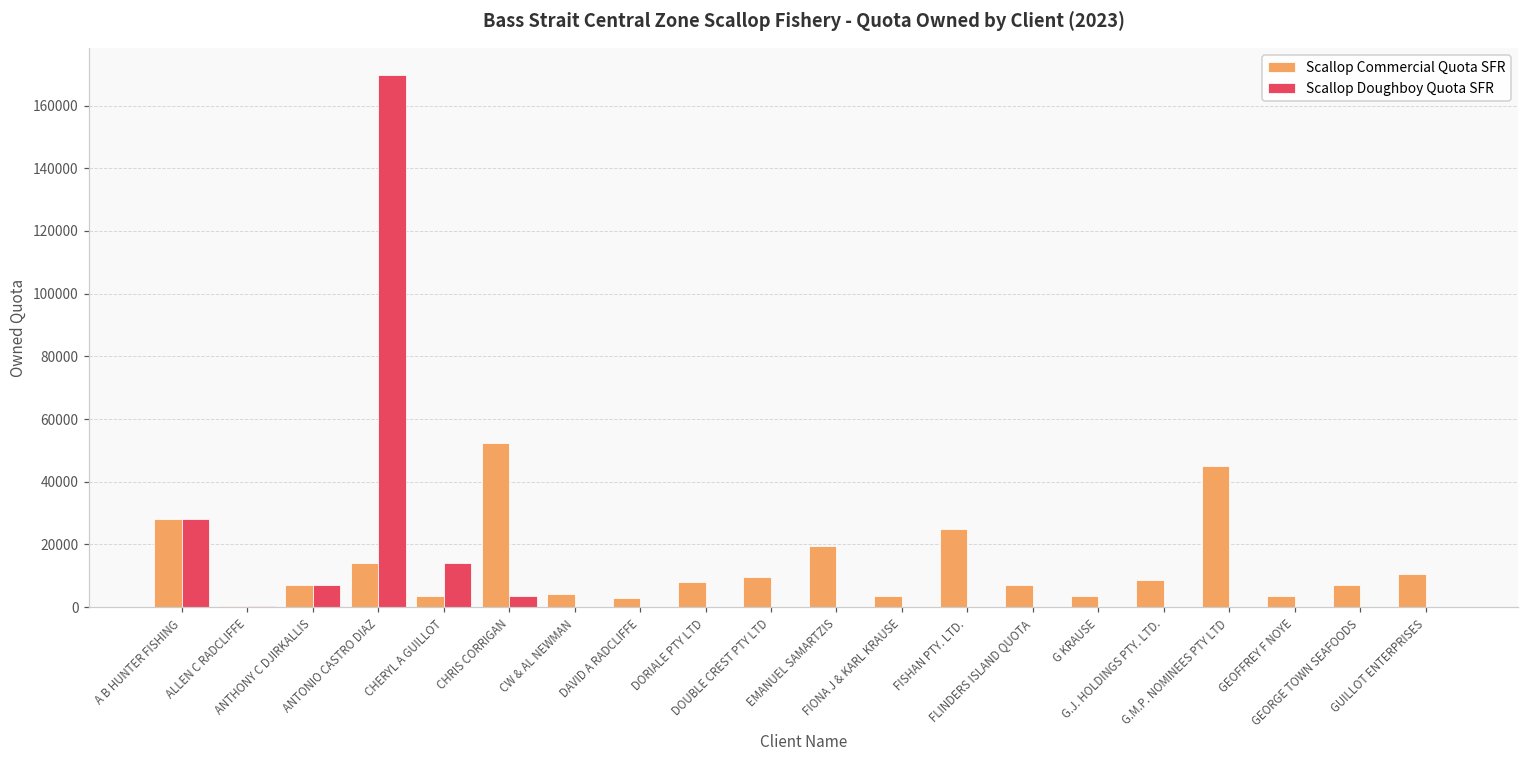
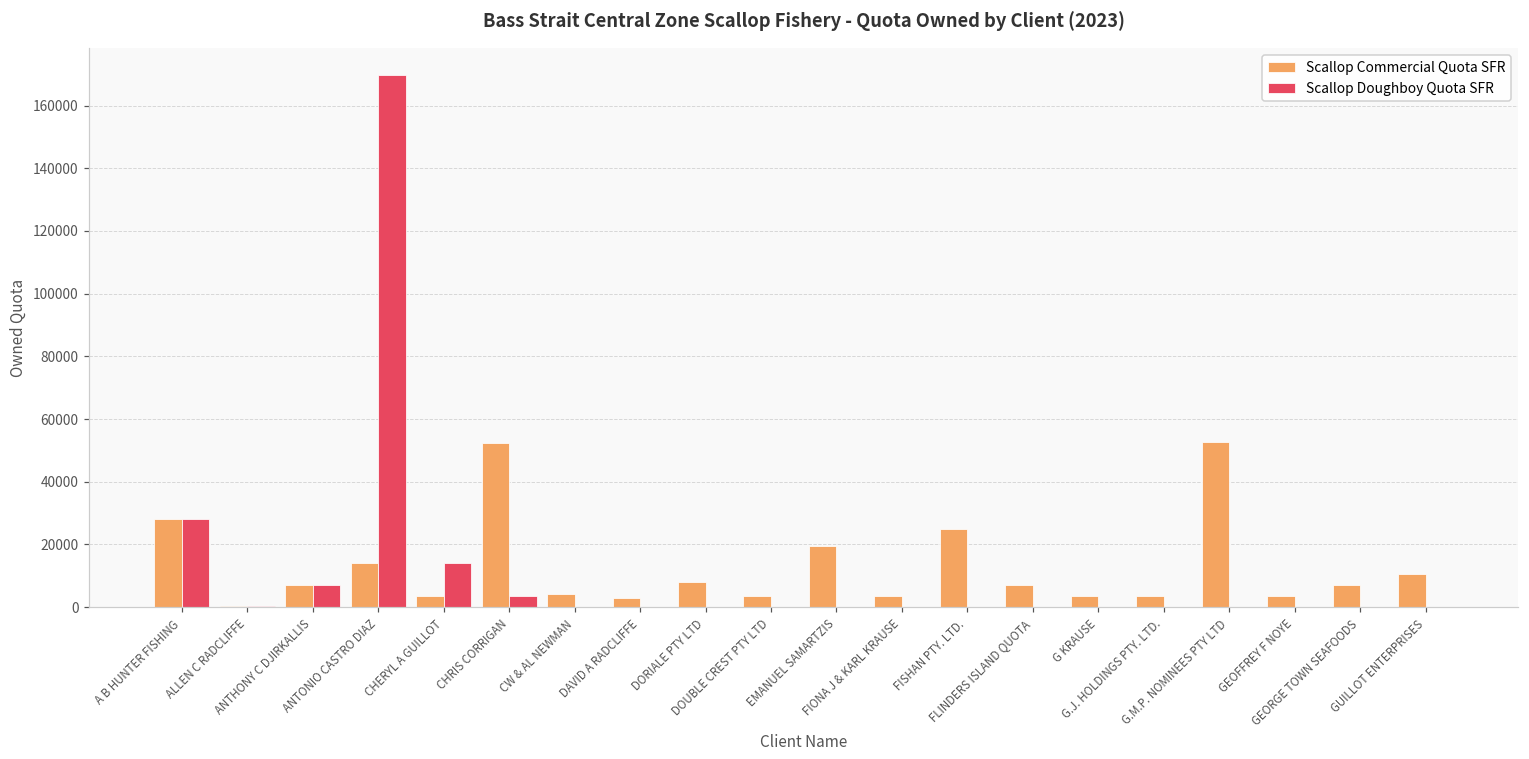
Scallop Commercial Quota SFR, DOUBLE CREST PTY LTD: 10000 -> 4000
Scallop Commercial Quota SFR, G.J. HOLDINGS PTY. LTD.: 9000 -> 4000
Scallop Commercial Quota SFR, G.M.P. NOMINEES PTY LTD: 45000 -> 53000
